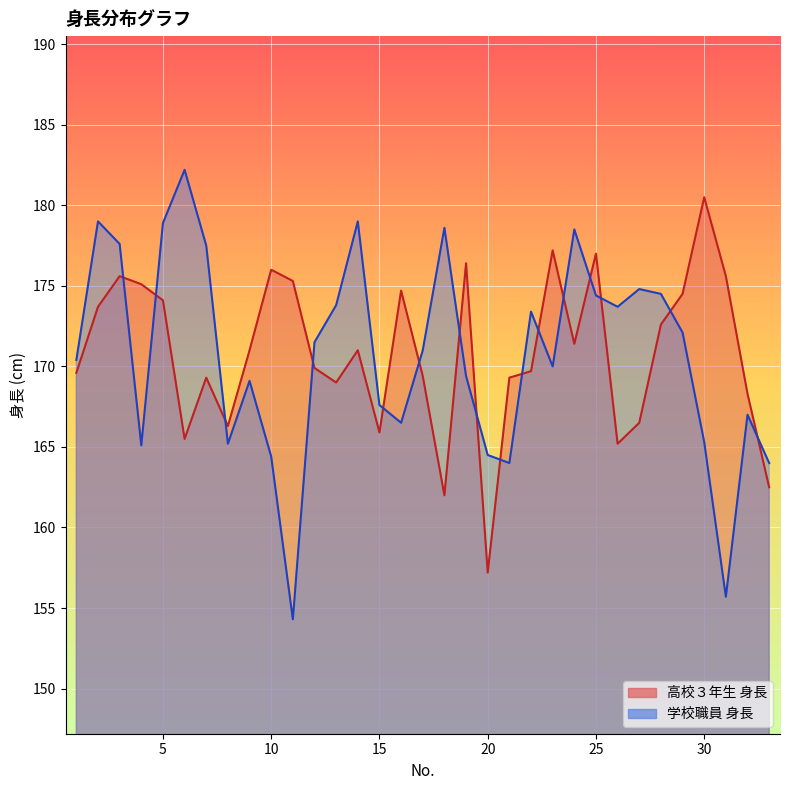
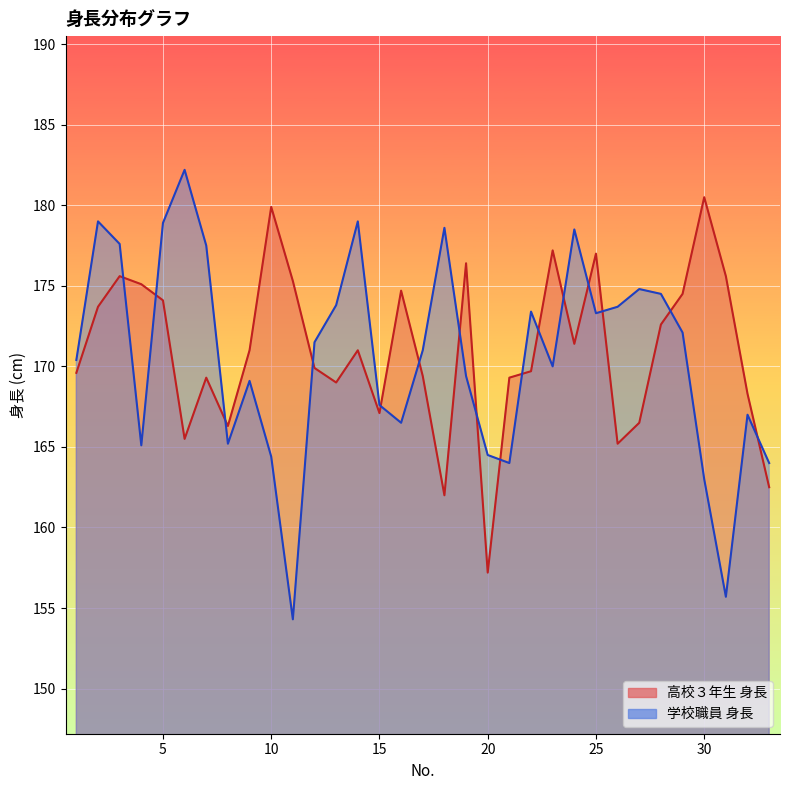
高校３年生 身長, 10: 176.0 -> 179.9
高校３年生 身長, 15: 165.9 -> 167.1
学校職員 身長, 25: 174.4 -> 173.3
学校職員 身長, 30: 165.3 -> 163.0
